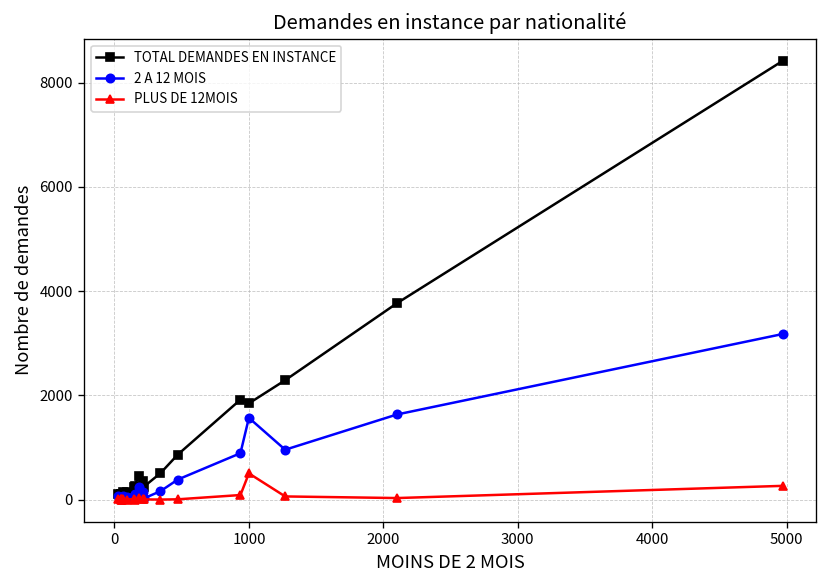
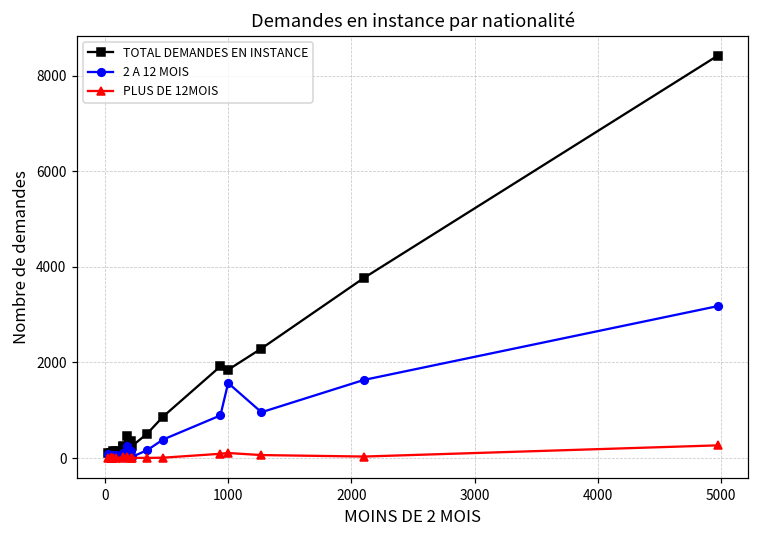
PLUS DE 12MOIS, 1000: 500 -> 100
